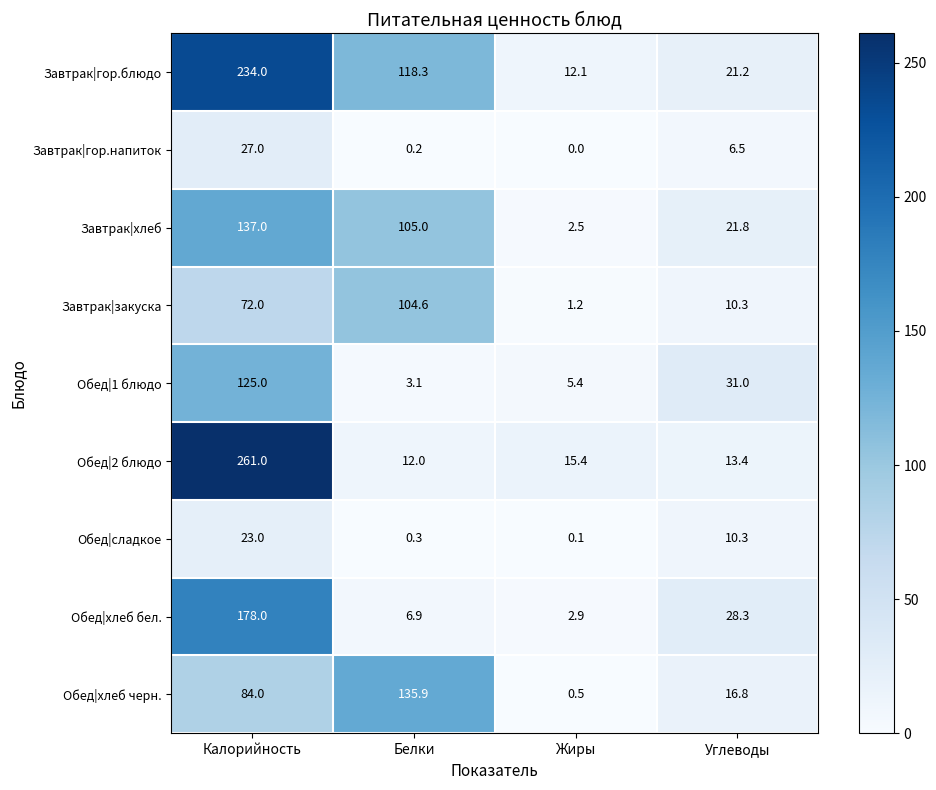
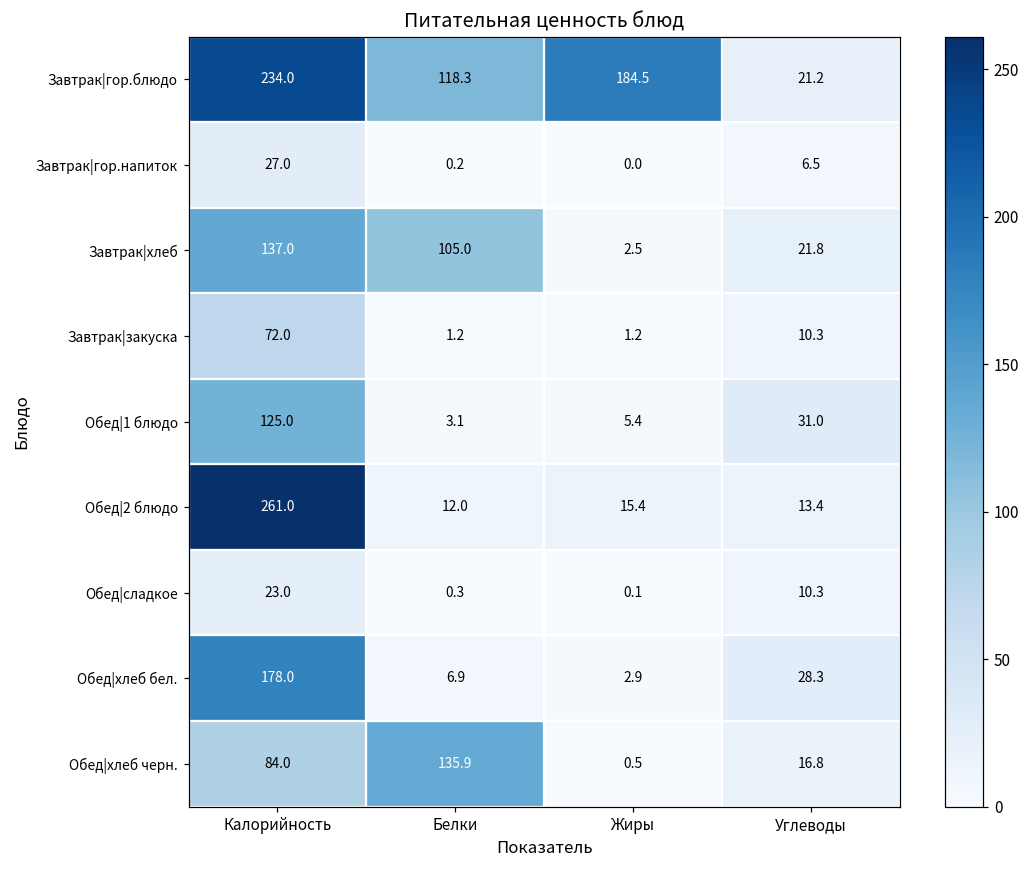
Завтрак|гор.блюдо, Жиры: 12.1 -> 184.5
Завтрак|закуска, Белки: 104.6 -> 1.2
